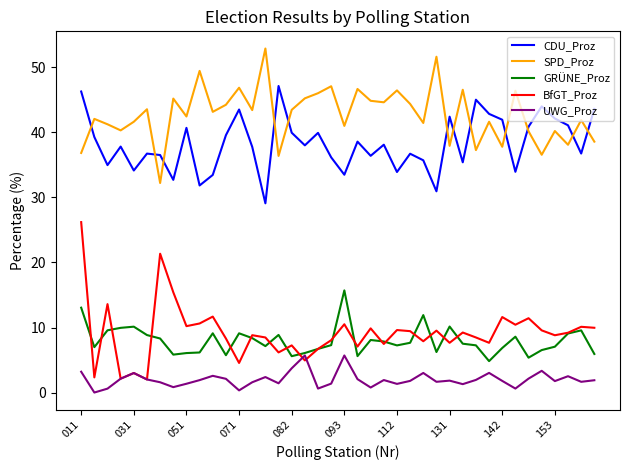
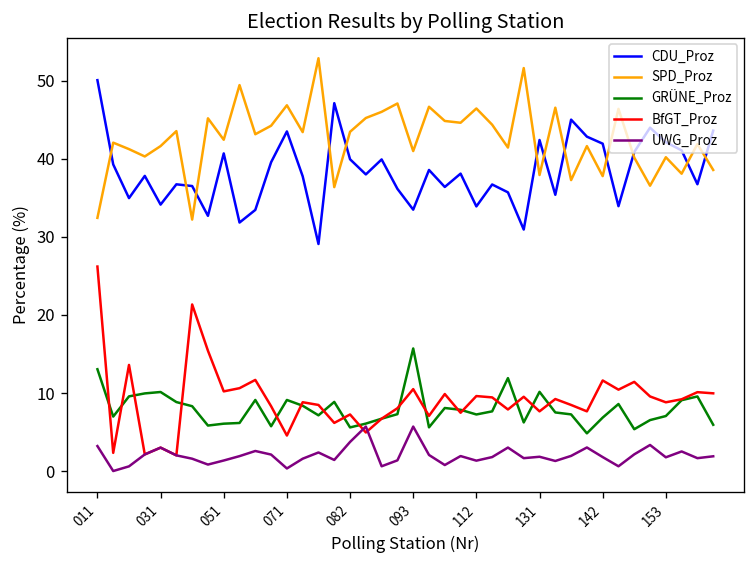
CDU_Proz, 011: 46 -> 50
SPD_Proz, 011: 37 -> 32
